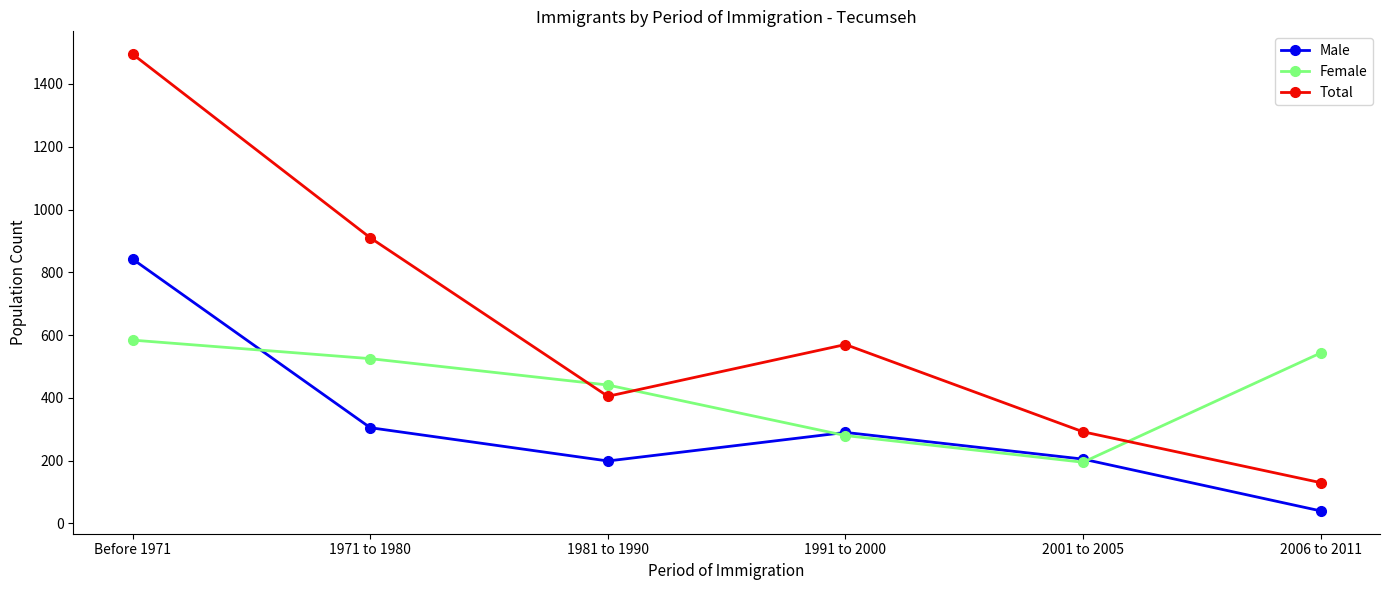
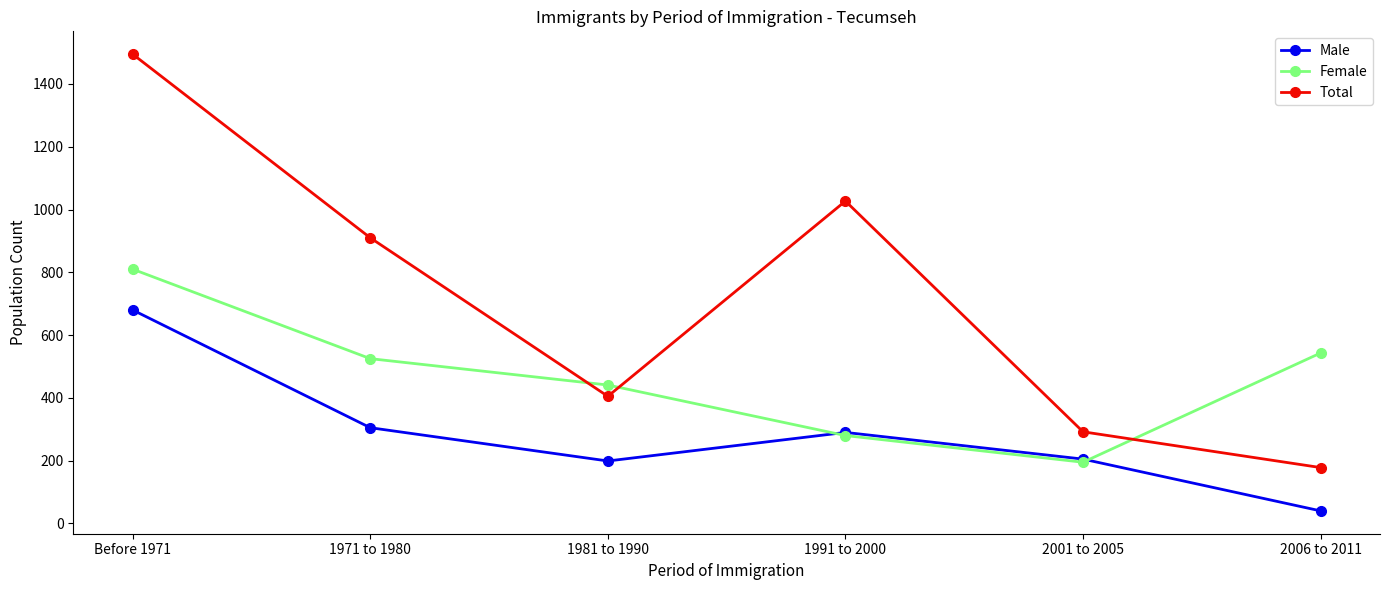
Male, Before 1971: 840 -> 680
Female, Before 1971: 580 -> 810
Total, 1991 to 2000: 570 -> 1030
Total, 2006 to 2011: 130 -> 180
